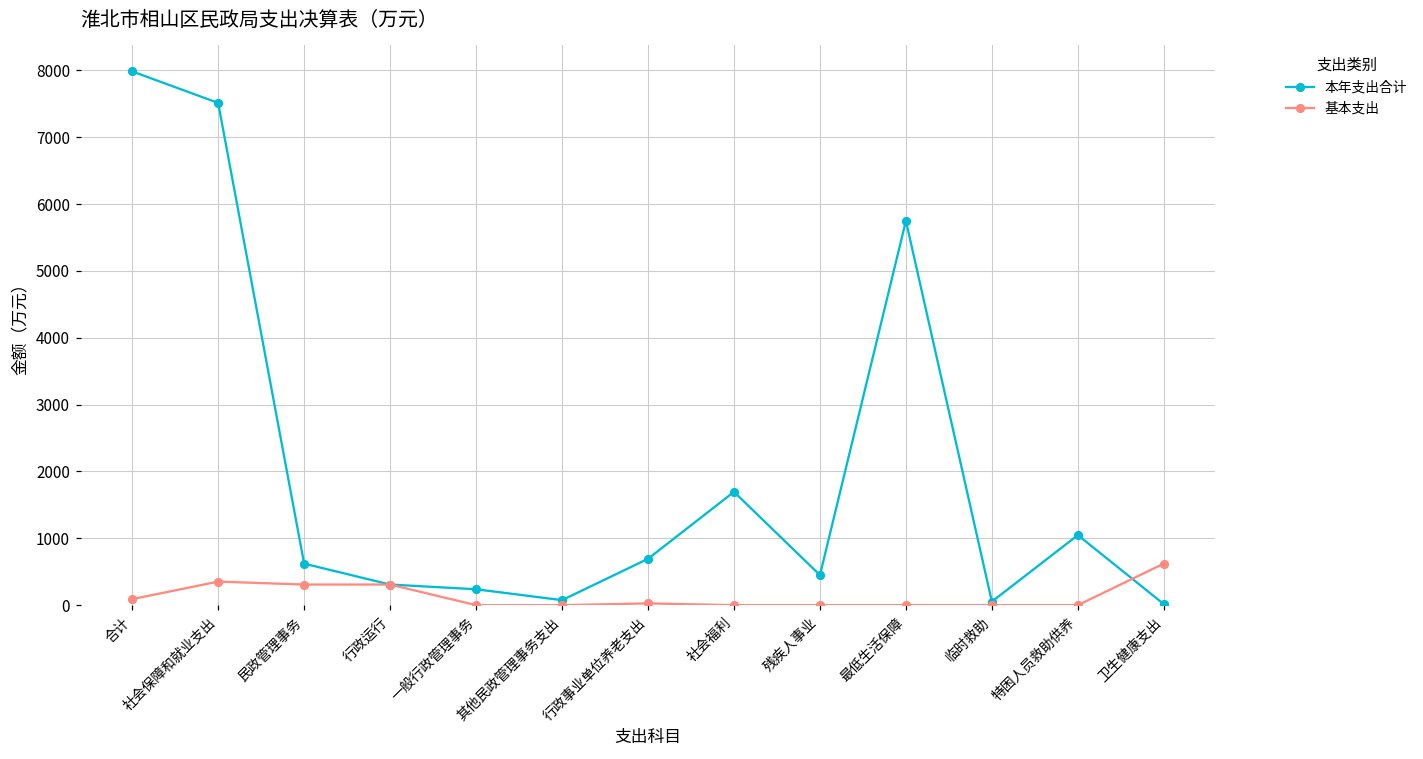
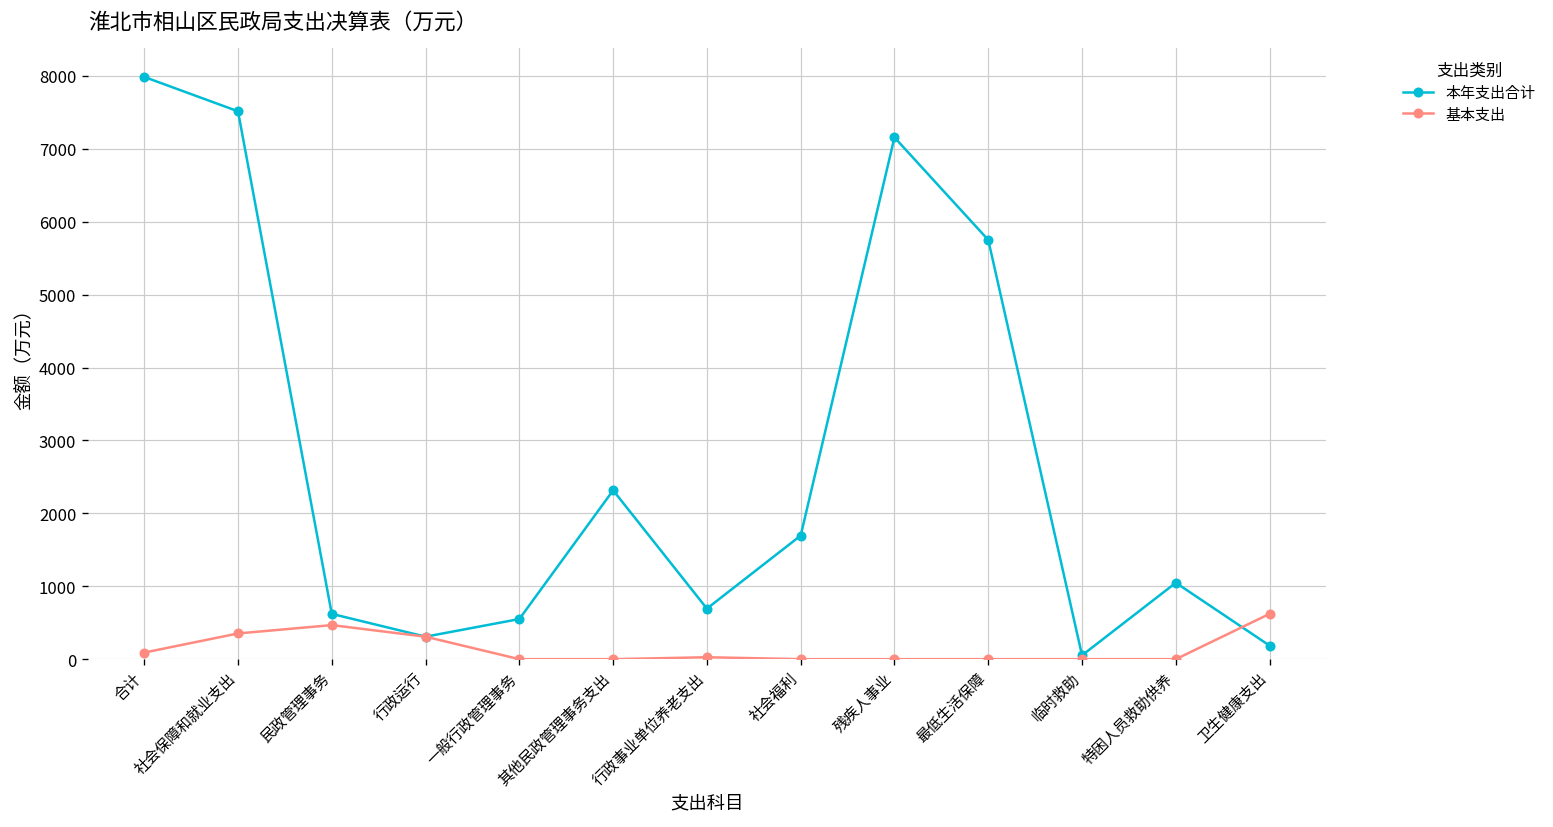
基本支出, 民政管理事务: 300 -> 500
本年支出合计, 一般行政管理事务: 200 -> 600
本年支出合计, 其他民政管理事务支出: 100 -> 2300
本年支出合计, 残疾人事业: 400 -> 7200
本年支出合计, 卫生健康支出: 0 -> 200
